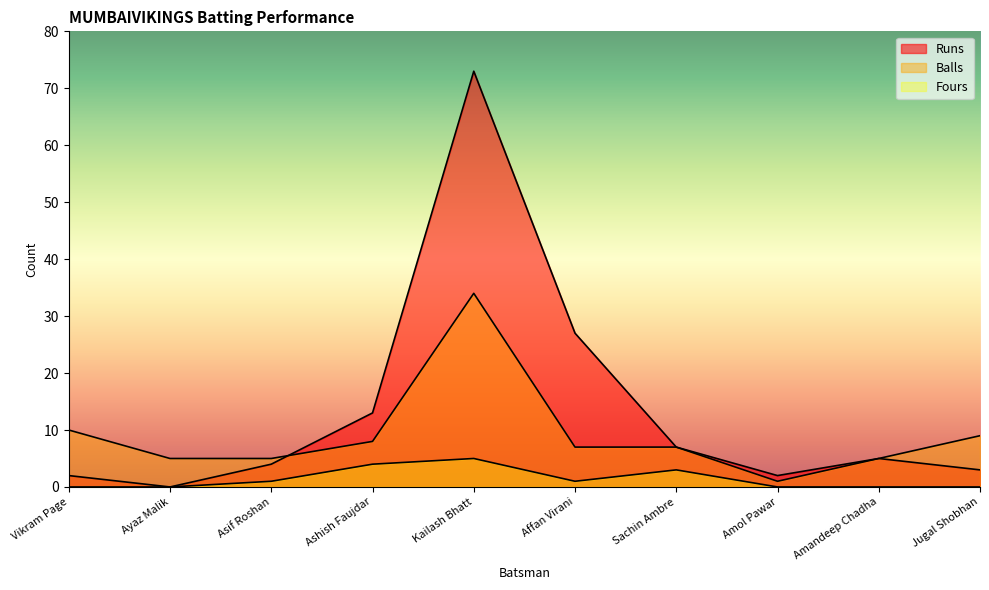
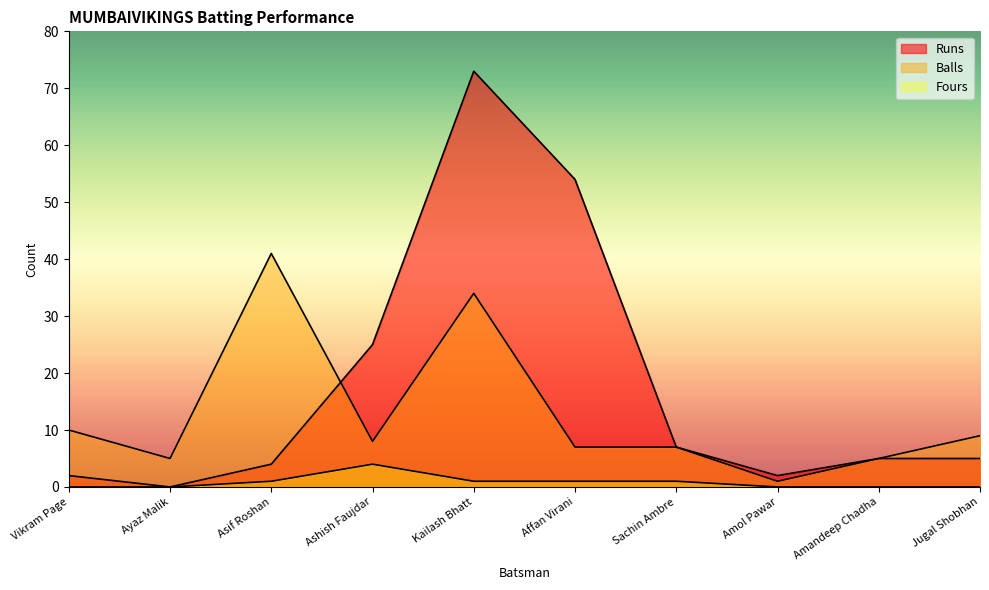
Balls, Asif Roshan: 5 -> 41
Runs, Ashish Faujdar: 13 -> 25
Fours, Kailash Bhatt: 5 -> 1
Runs, Affan Virani: 27 -> 54
Fours, Sachin Ambre: 3 -> 1
Runs, Jugal Shobhan: 3 -> 5
